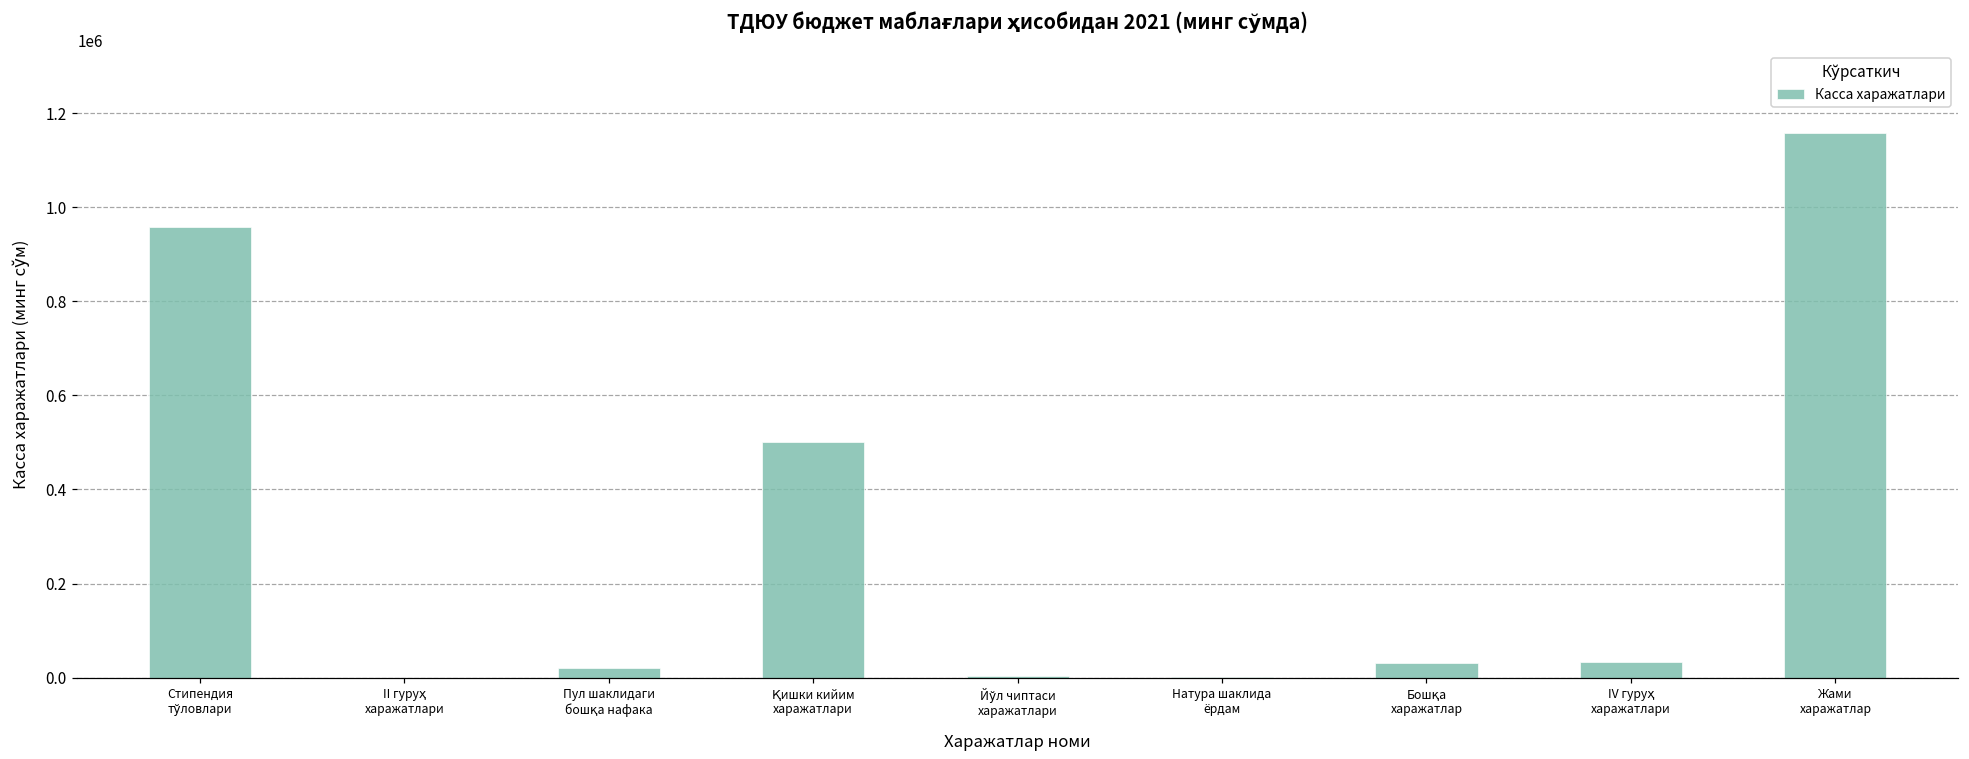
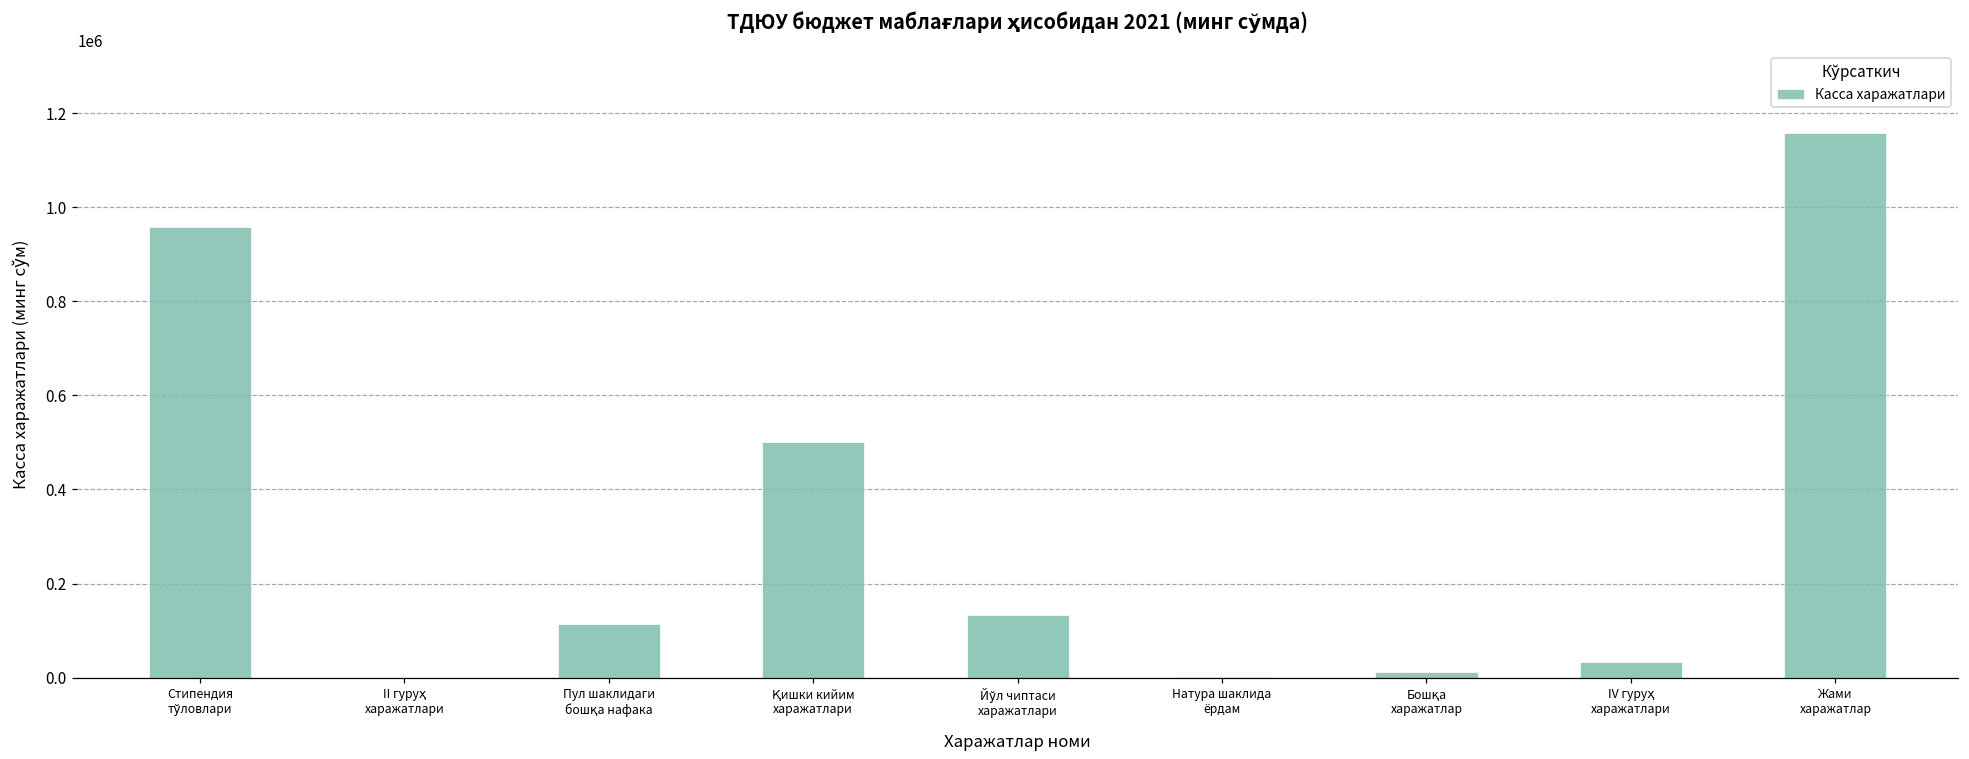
Пул шаклидаги бошқа нафака: 20000 -> 110000
Йўл чиптаси харажатлари: 0 -> 130000
Бошқа харажатлар: 30000 -> 10000
